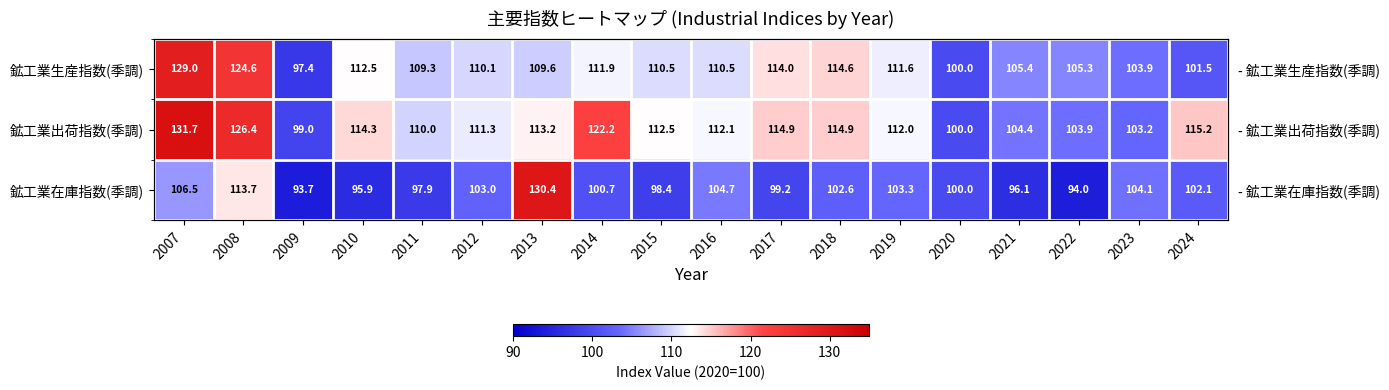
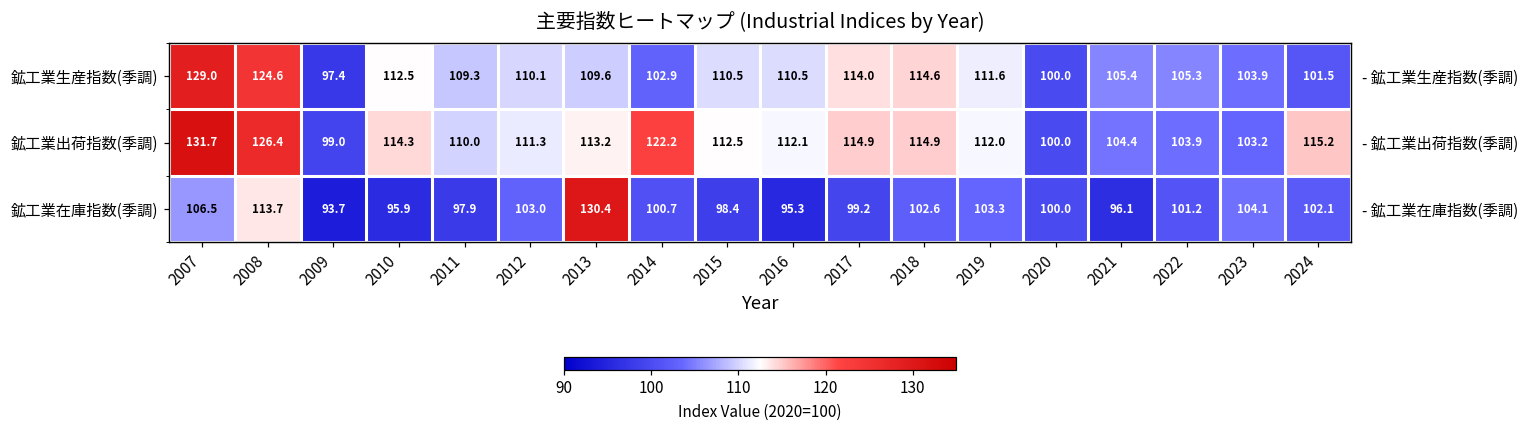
鉱工業生産指数(季調), 2014: 111.9 -> 102.9
鉱工業在庫指数(季調), 2016: 104.7 -> 95.3
鉱工業在庫指数(季調), 2022: 94.0 -> 101.2
